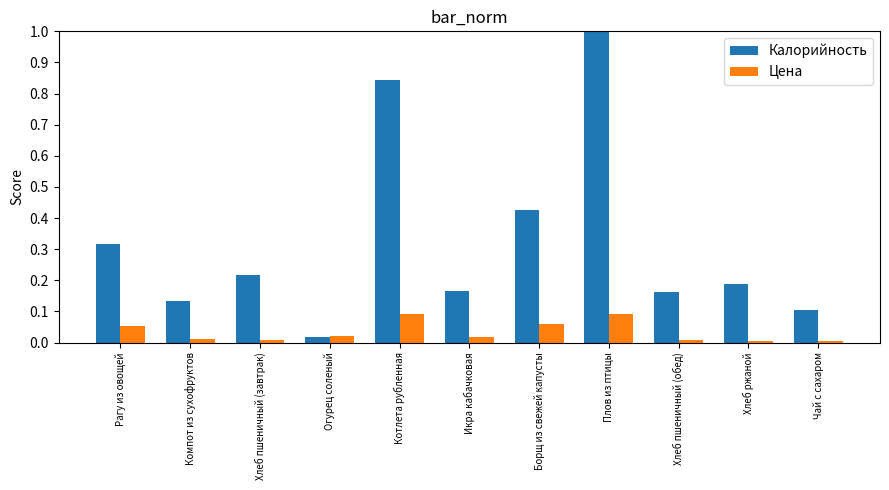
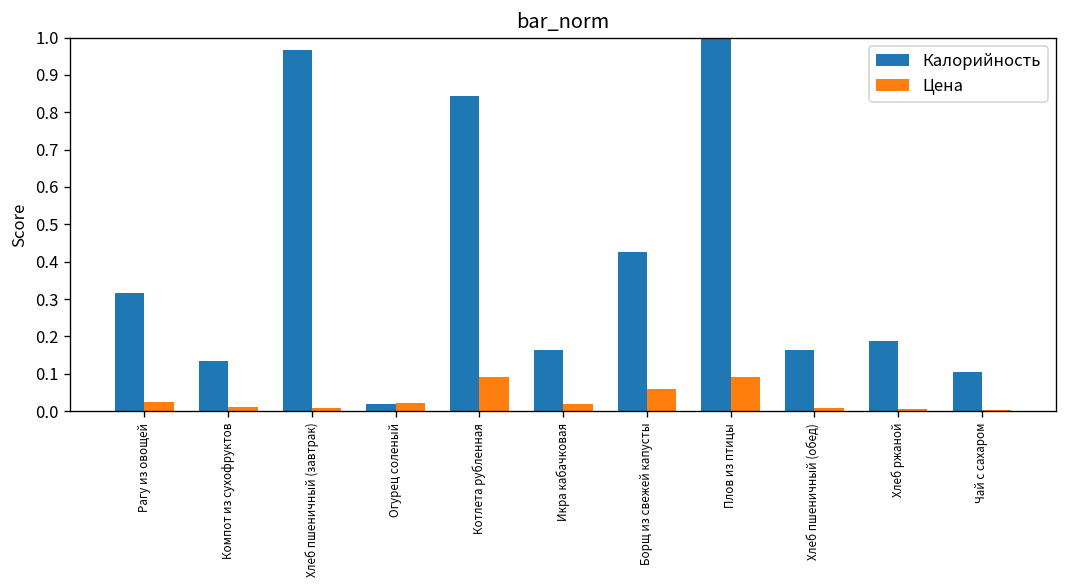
Цена, Рагу из овощей: 0.05 -> 0.02
Калорийность, Хлеб пшеничный (завтрак): 0.22 -> 0.97
